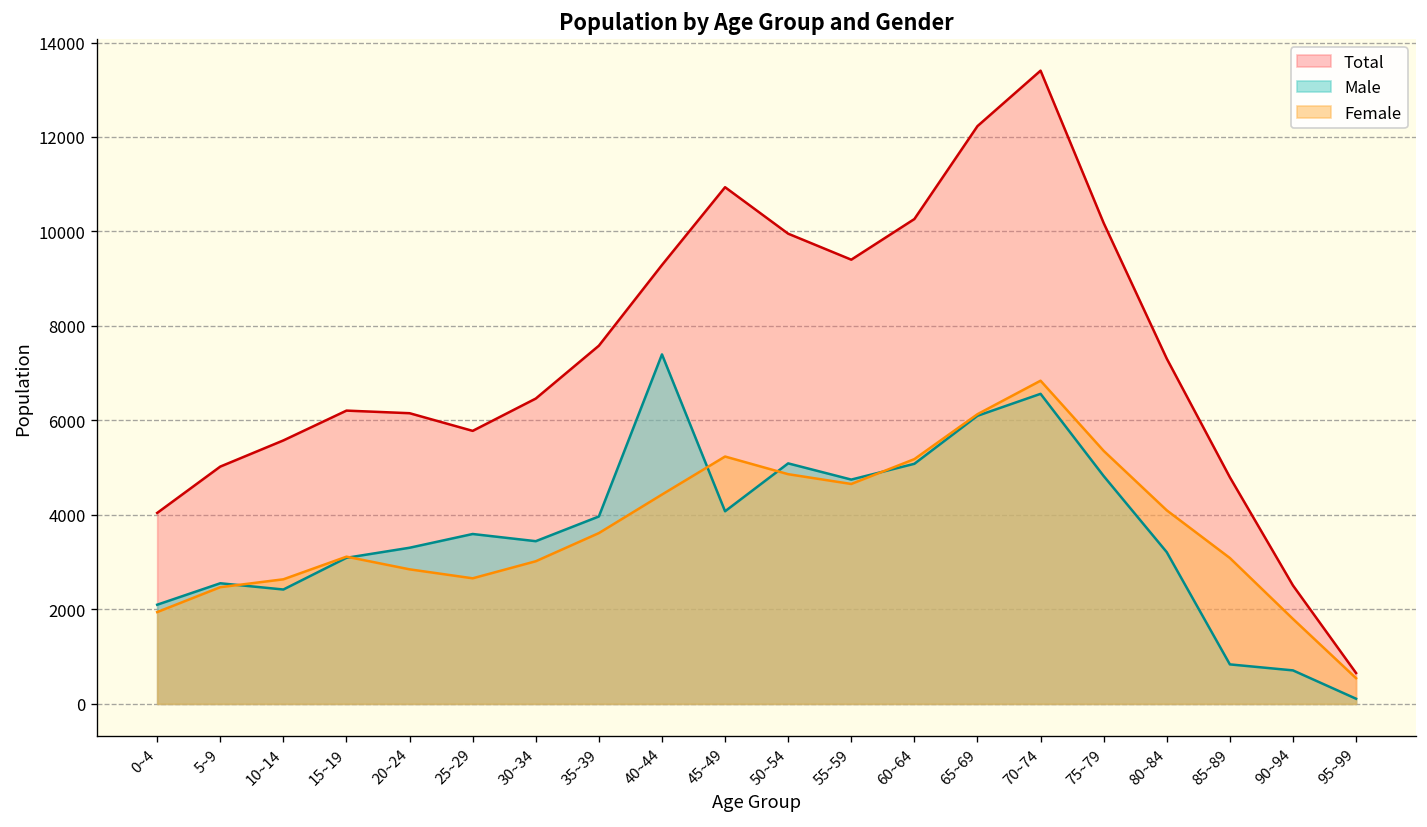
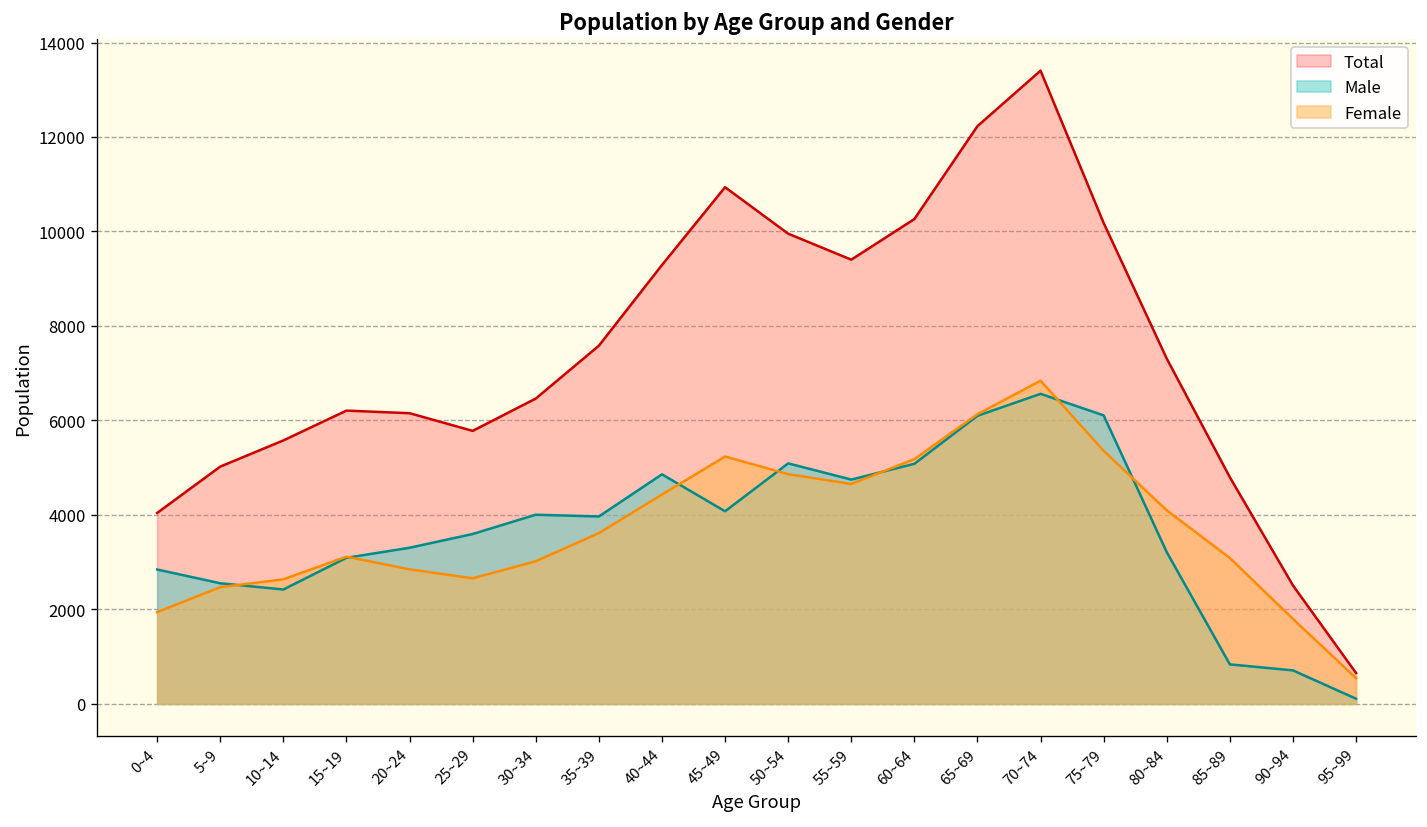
Male, 0~4: 2100 -> 2800
Male, 30~34: 3400 -> 4000
Male, 40~44: 7400 -> 4900
Male, 75~79: 4800 -> 6100
